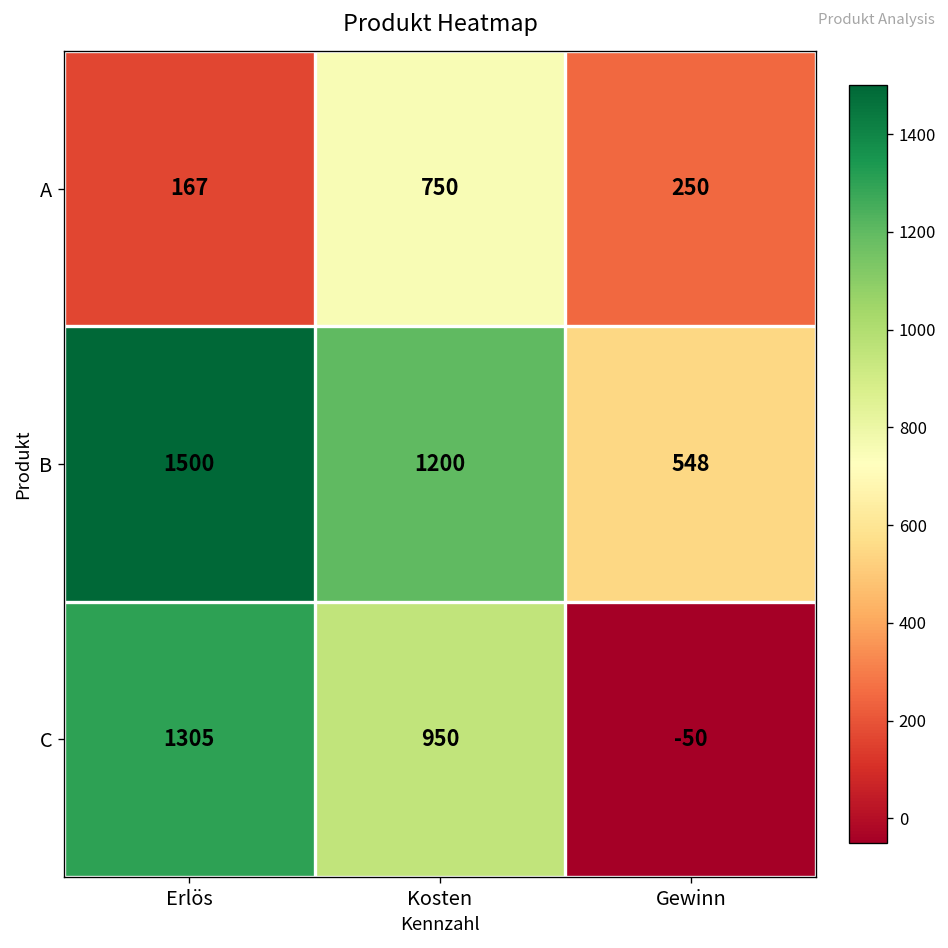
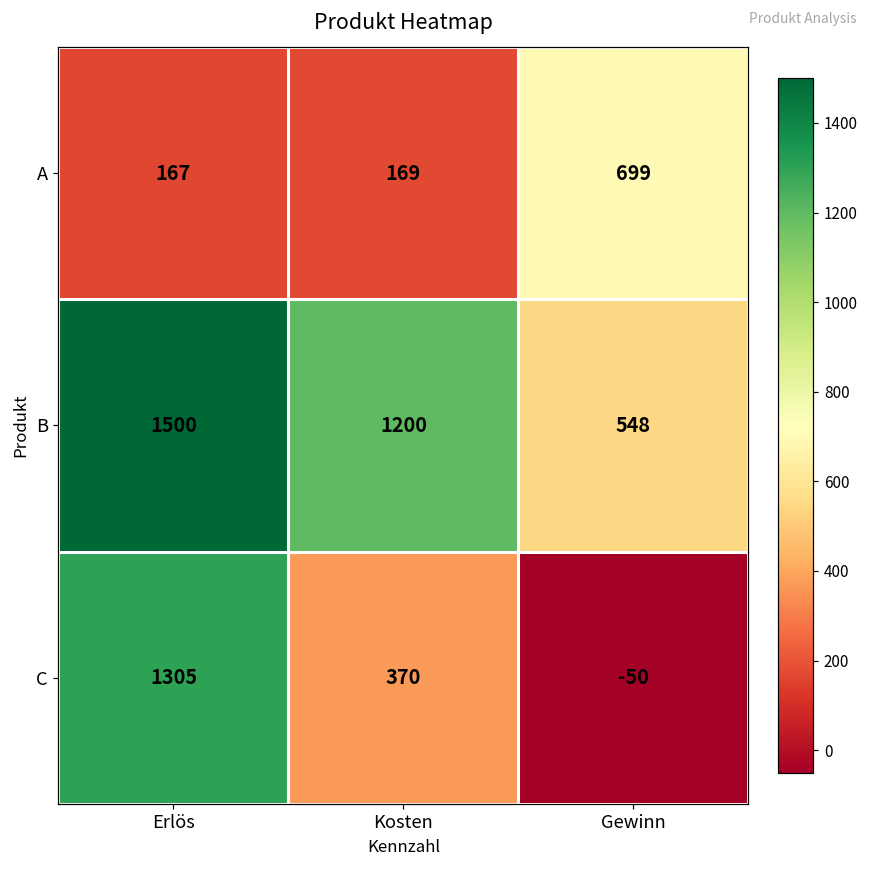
A, Kosten: 750 -> 169
A, Gewinn: 250 -> 699
C, Kosten: 950 -> 370
